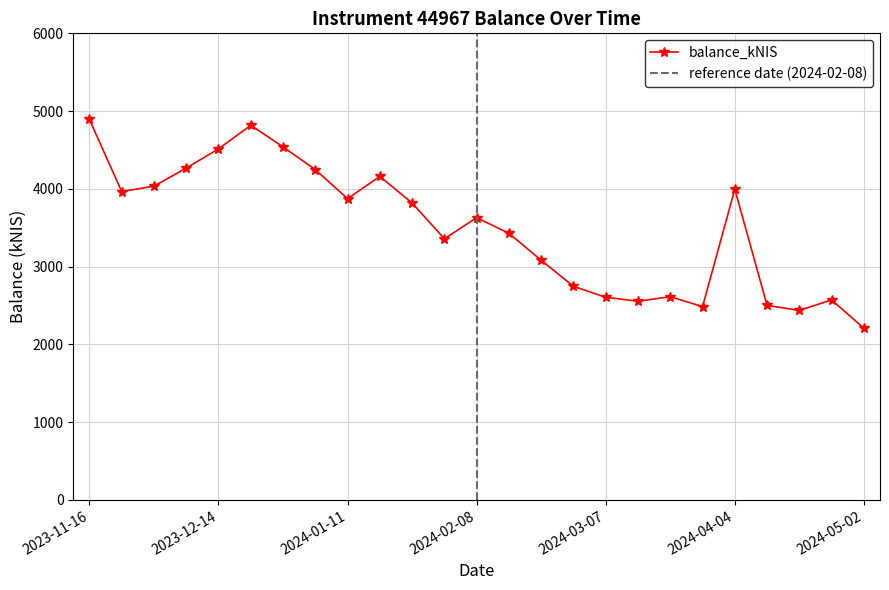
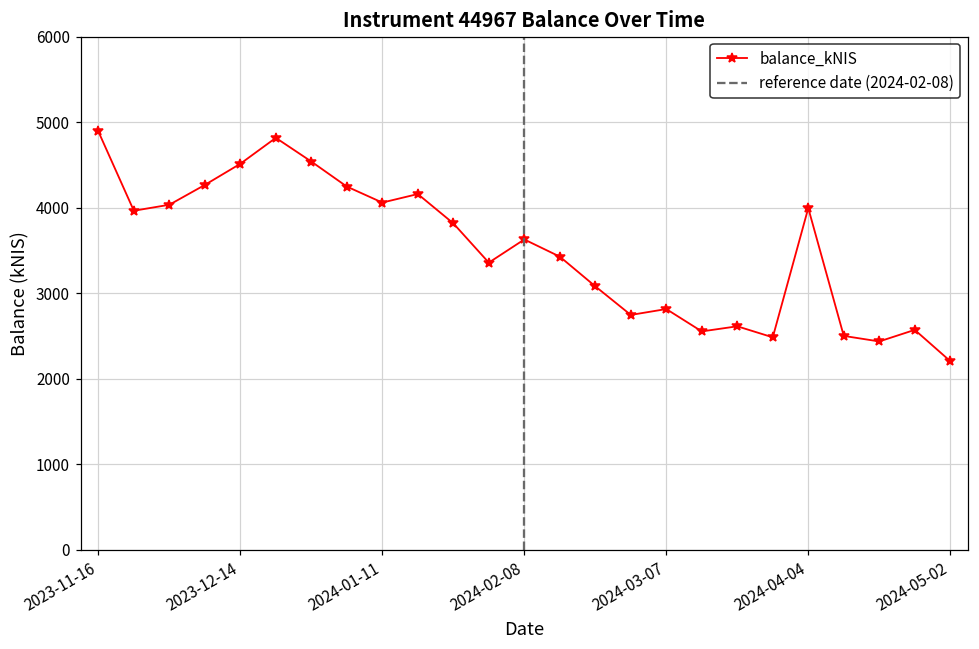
2024-01-11: 3900 -> 4100
2024-03-07: 2600 -> 2800
